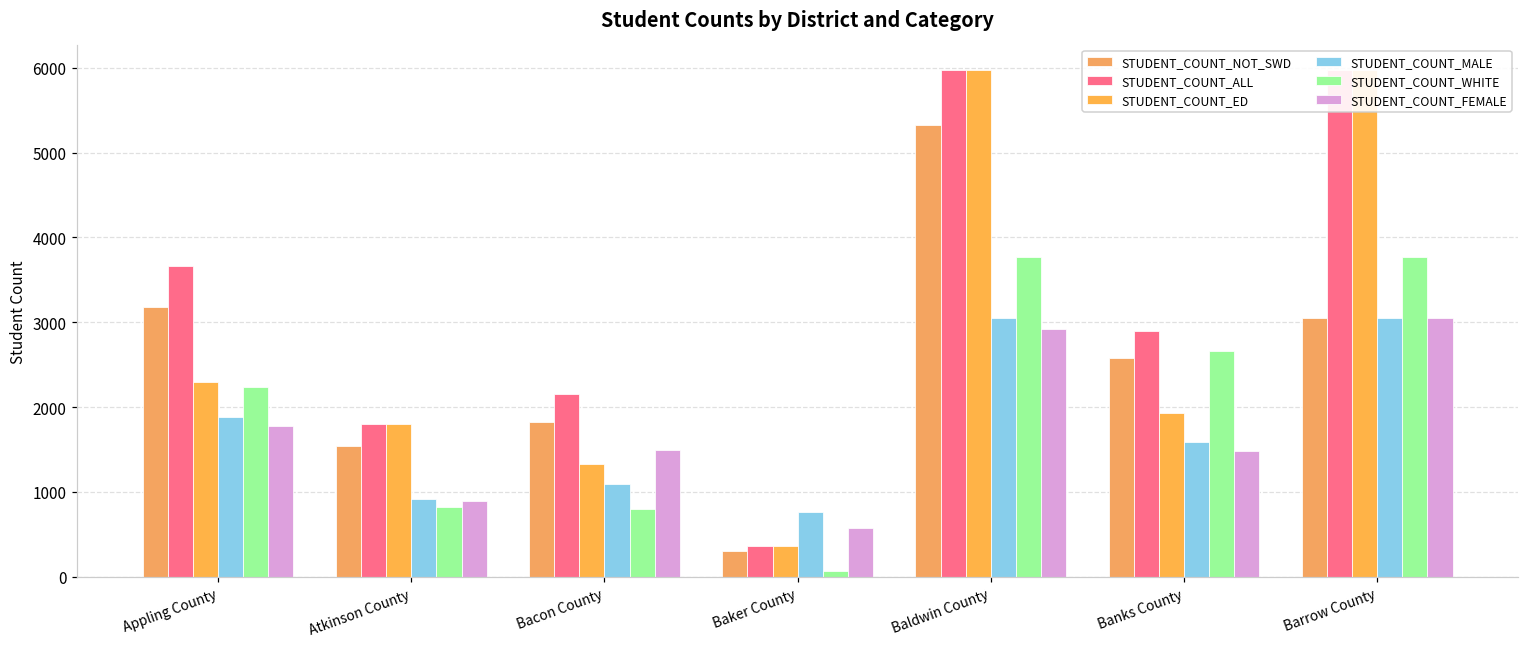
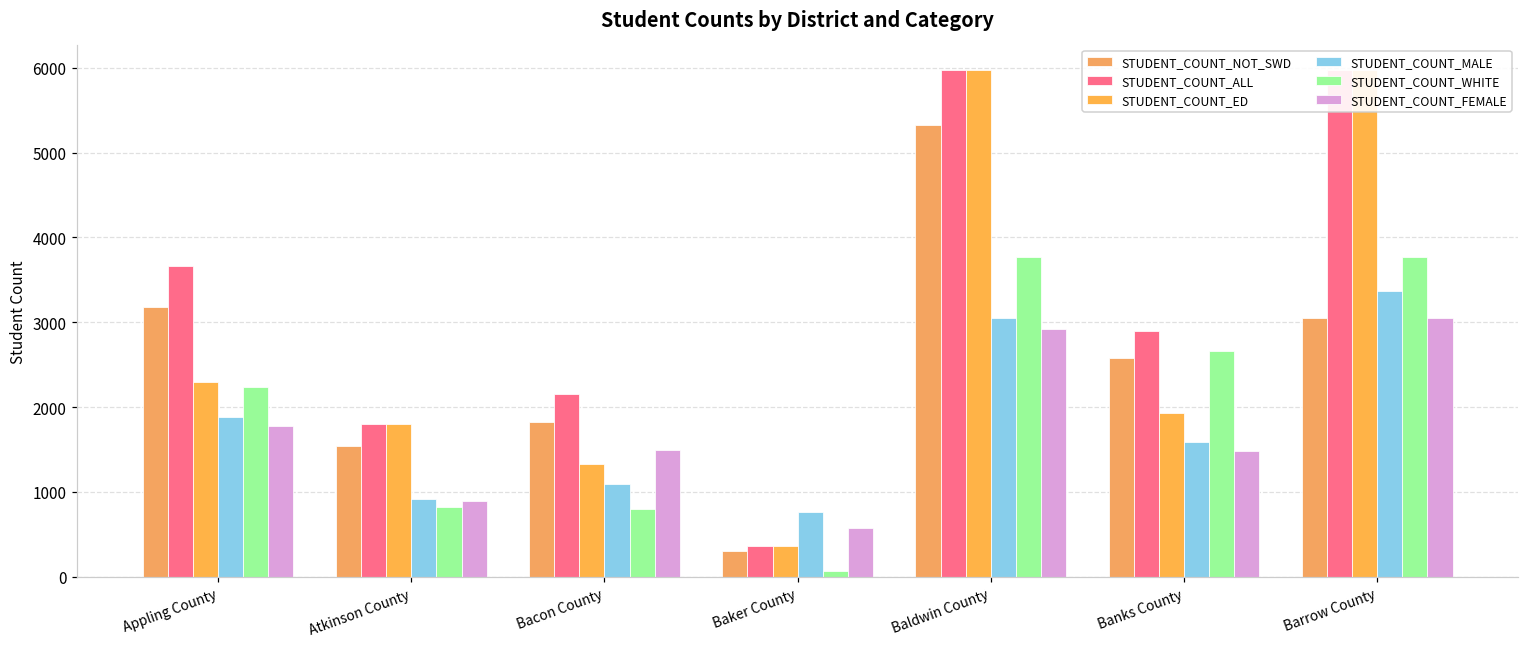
STUDENT_COUNT_MALE, Barrow County: 3100 -> 3400
